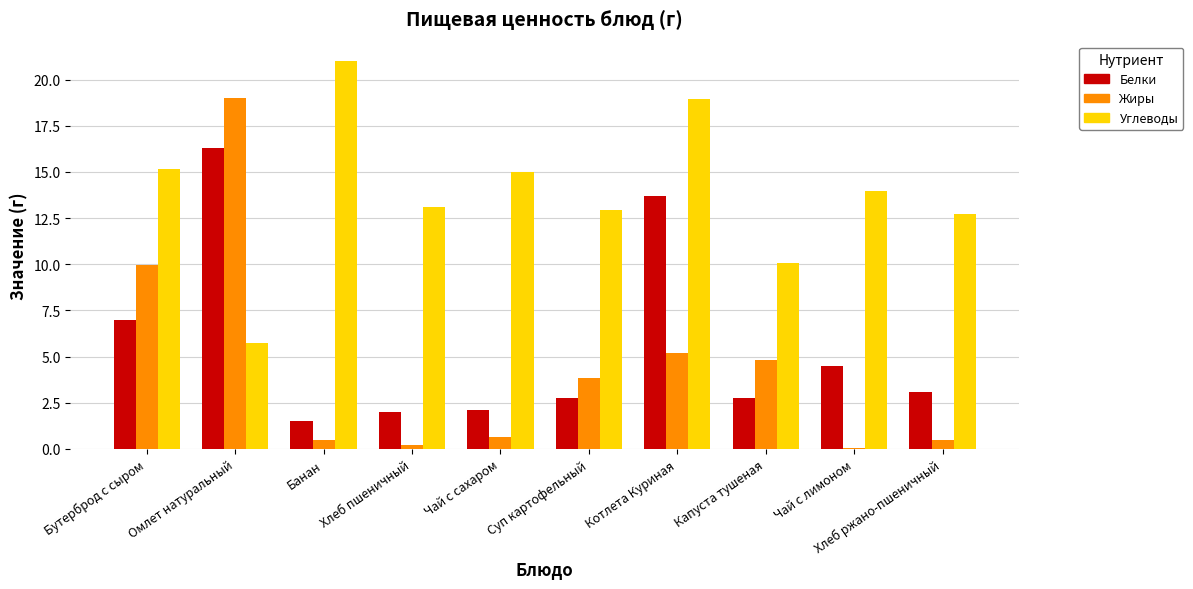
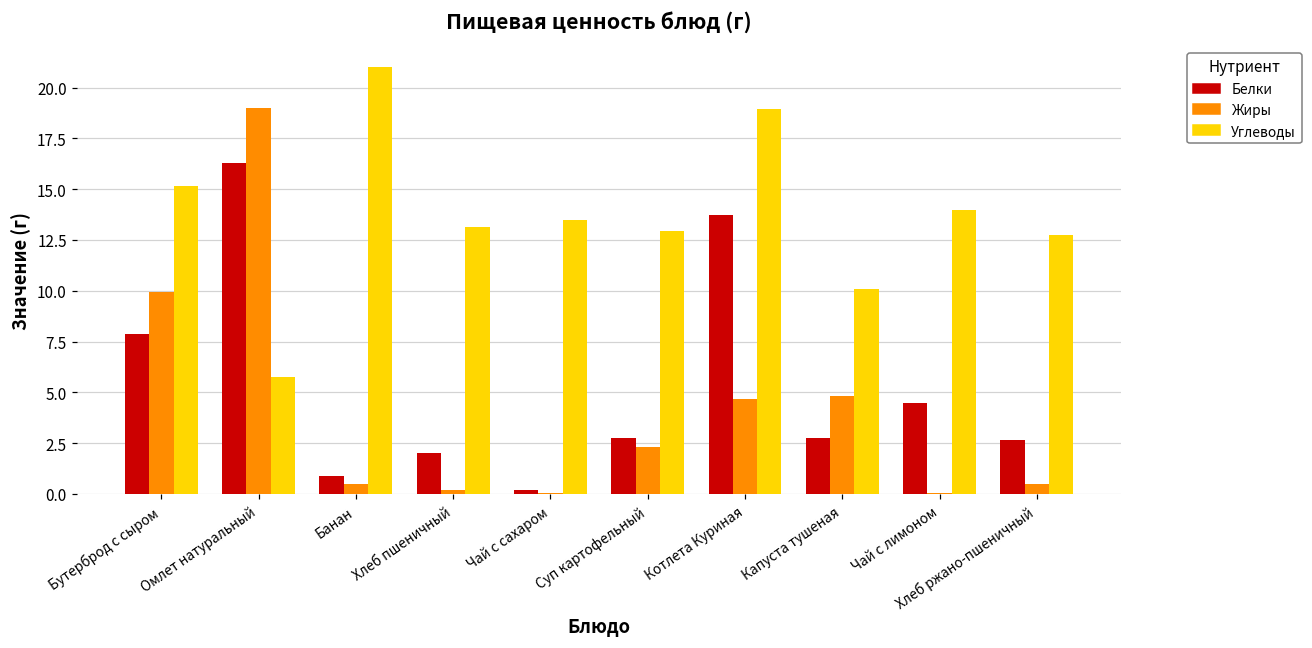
Белки, Бутерброд с сыром: 7.0 -> 7.9
Белки, Банан: 1.5 -> 0.9
Белки, Чай с сахаром: 2.1 -> 0.2
Жиры, Чай с сахаром: 0.6 -> 0.1
Углеводы, Чай с сахаром: 15.0 -> 13.5
Жиры, Суп картофельный: 3.8 -> 2.3
Жиры, Котлета Куриная: 5.2 -> 4.7
Белки, Хлеб ржано-пшеничный: 3.1 -> 2.6
